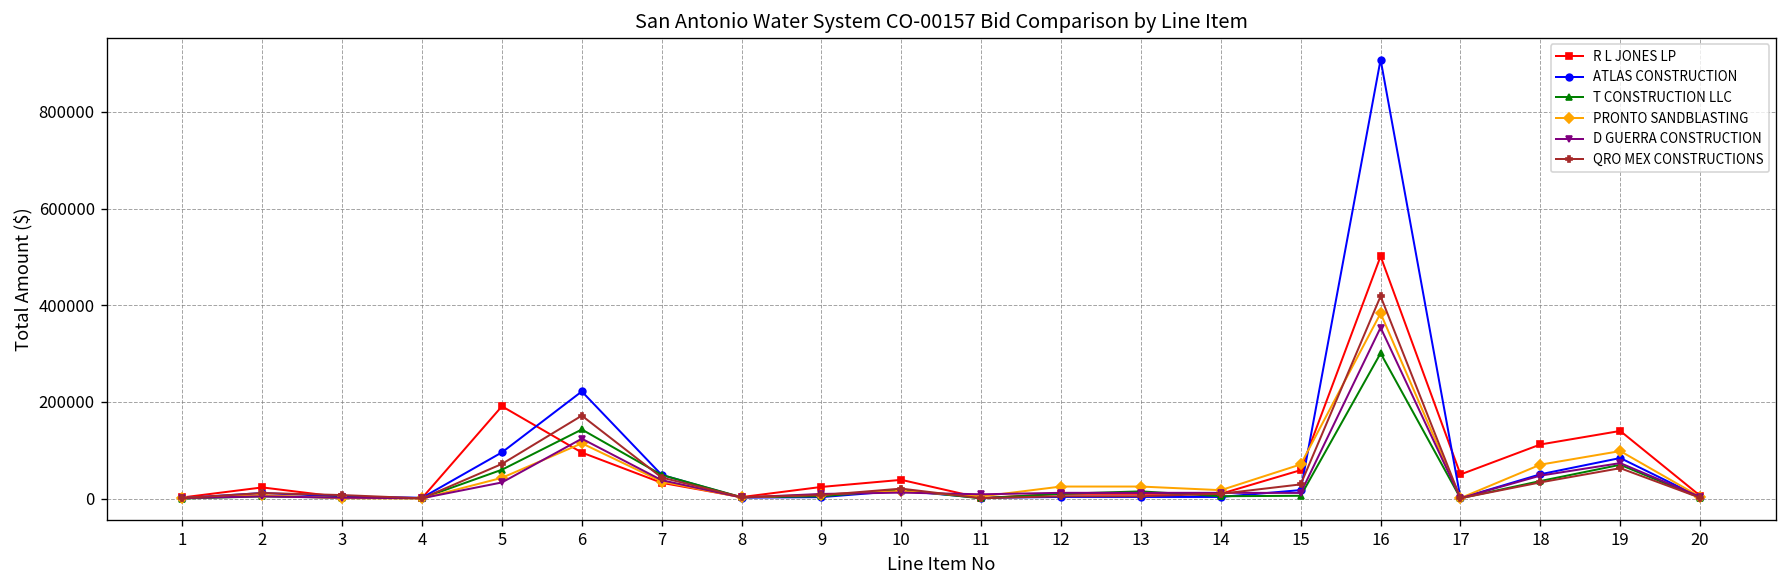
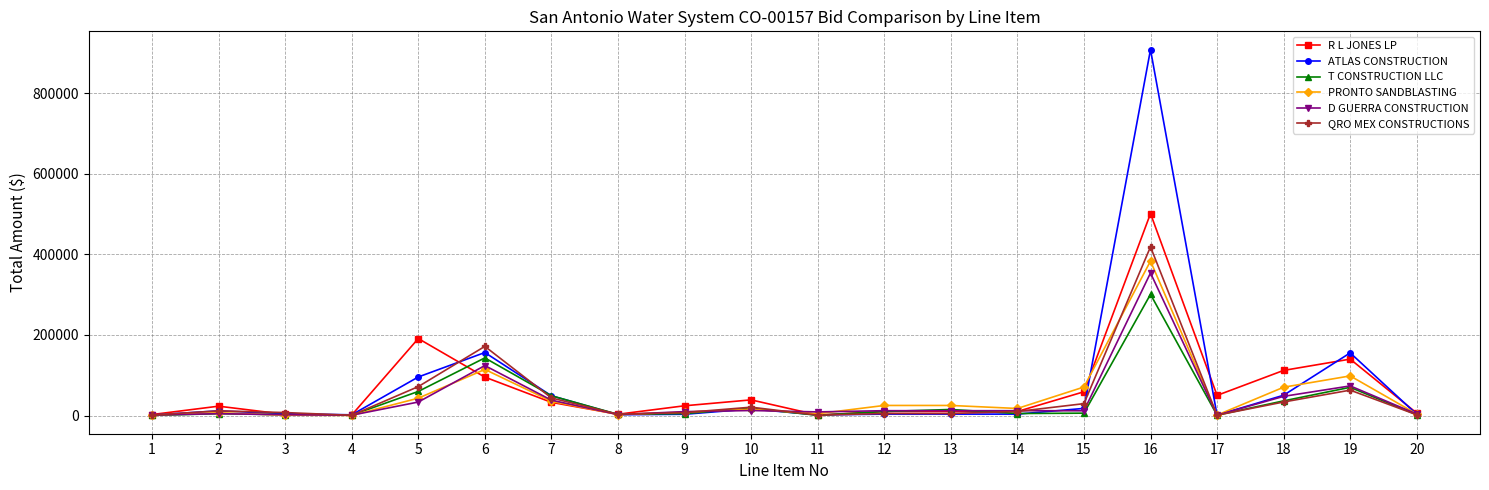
ATLAS CONSTRUCTION, 6: 220000 -> 160000
ATLAS CONSTRUCTION, 19: 80000 -> 160000
